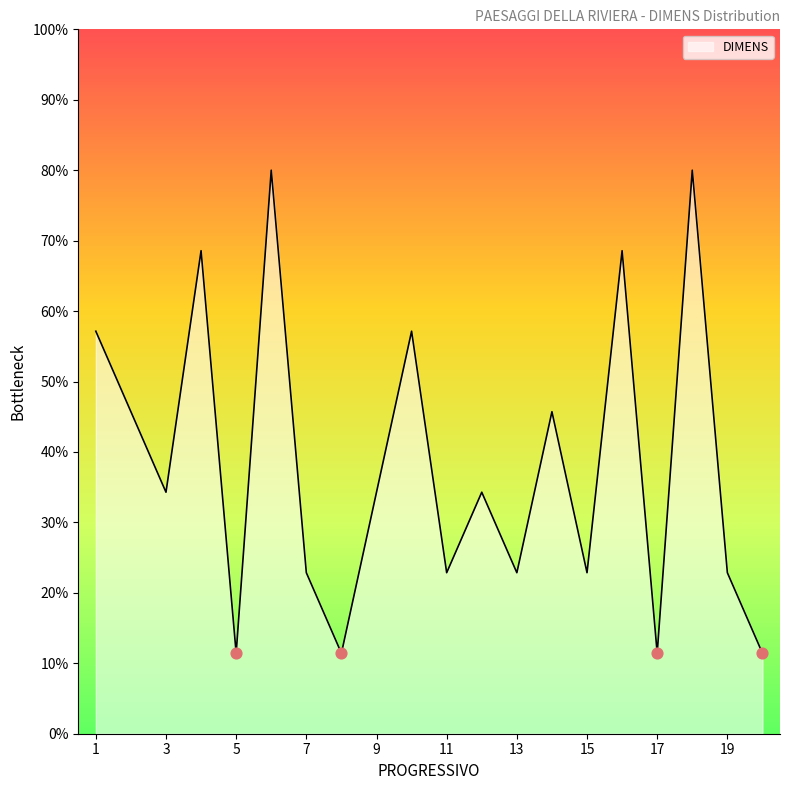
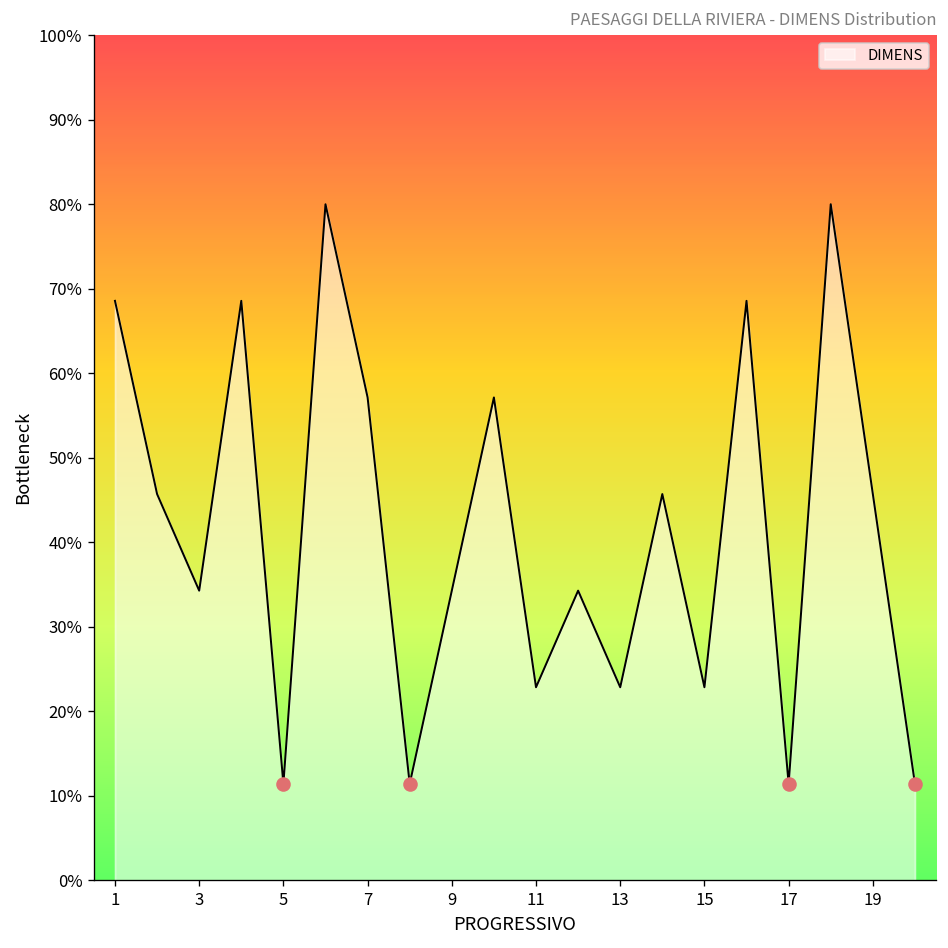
DIMENS, 1: 57% -> 69%
DIMENS, 7: 23% -> 57%
DIMENS, 19: 23% -> 46%
